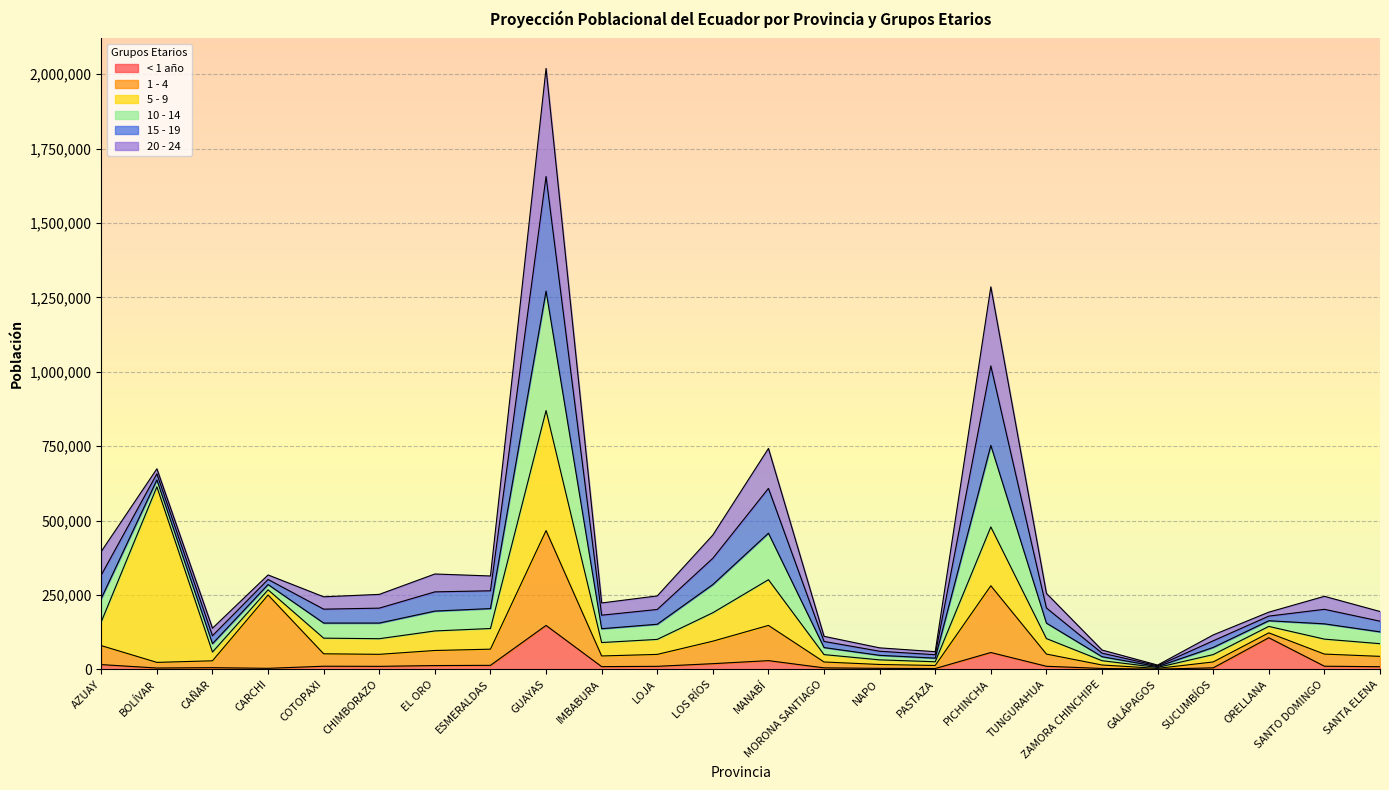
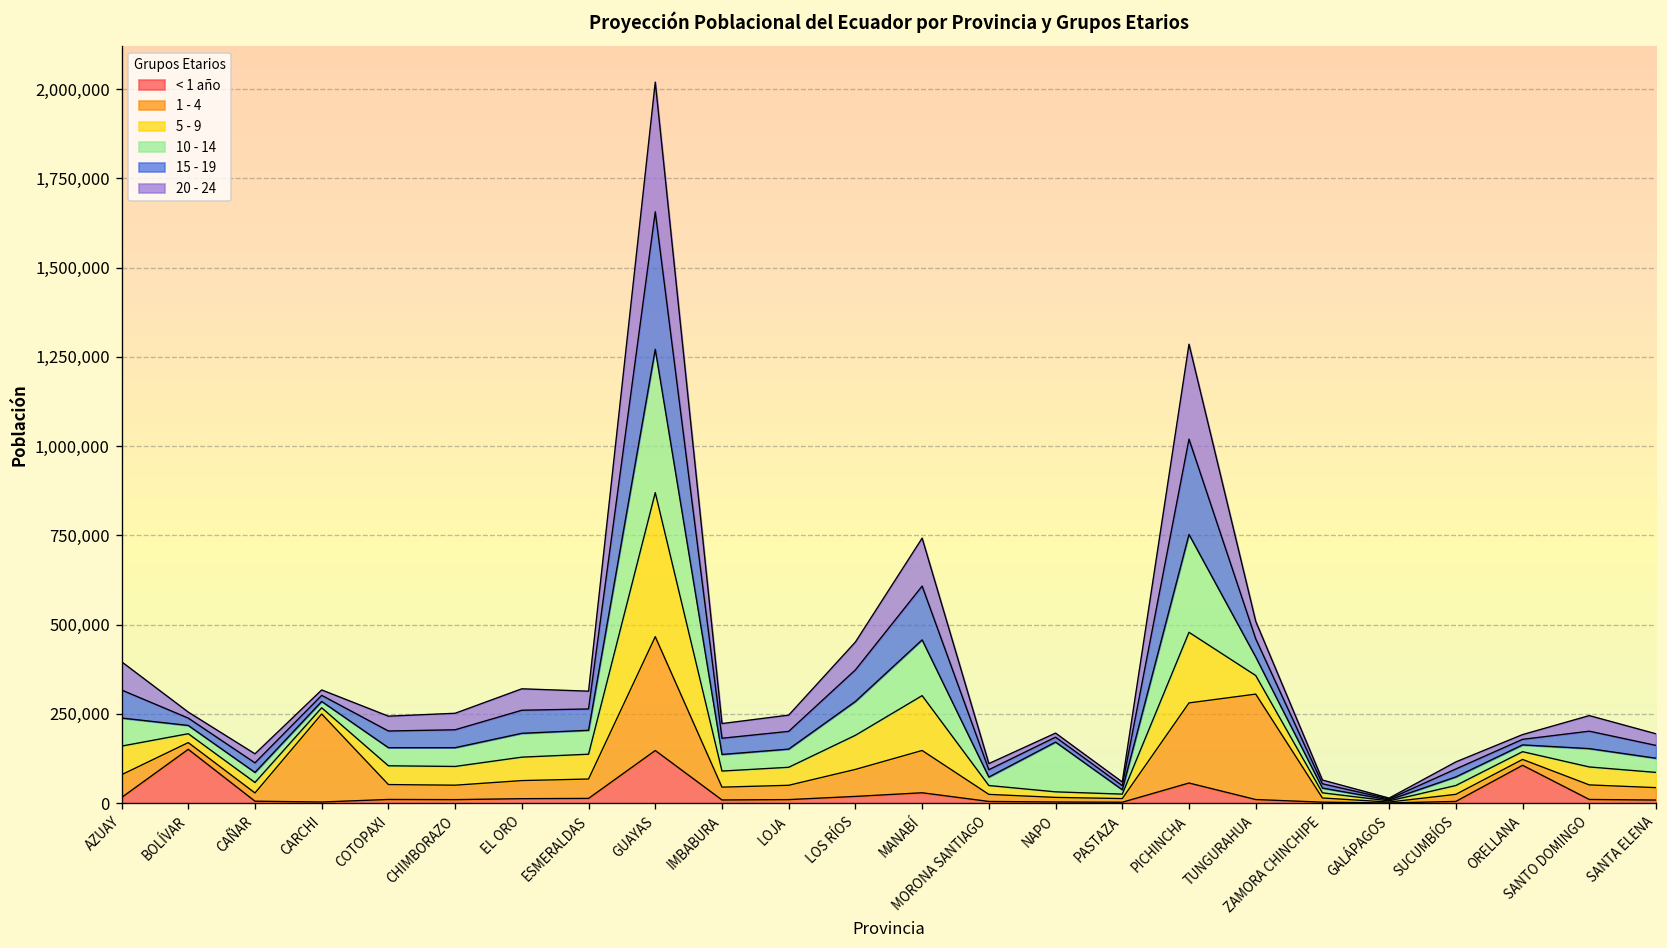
< 1 año, BOLÍVAR: 0 -> 150,000
5 - 9, BOLÍVAR: 590,000 -> 20,000
10 - 14, NAPO: 20,000 -> 140,000
1 - 4, TUNGURAHUA: 40,000 -> 300,000
